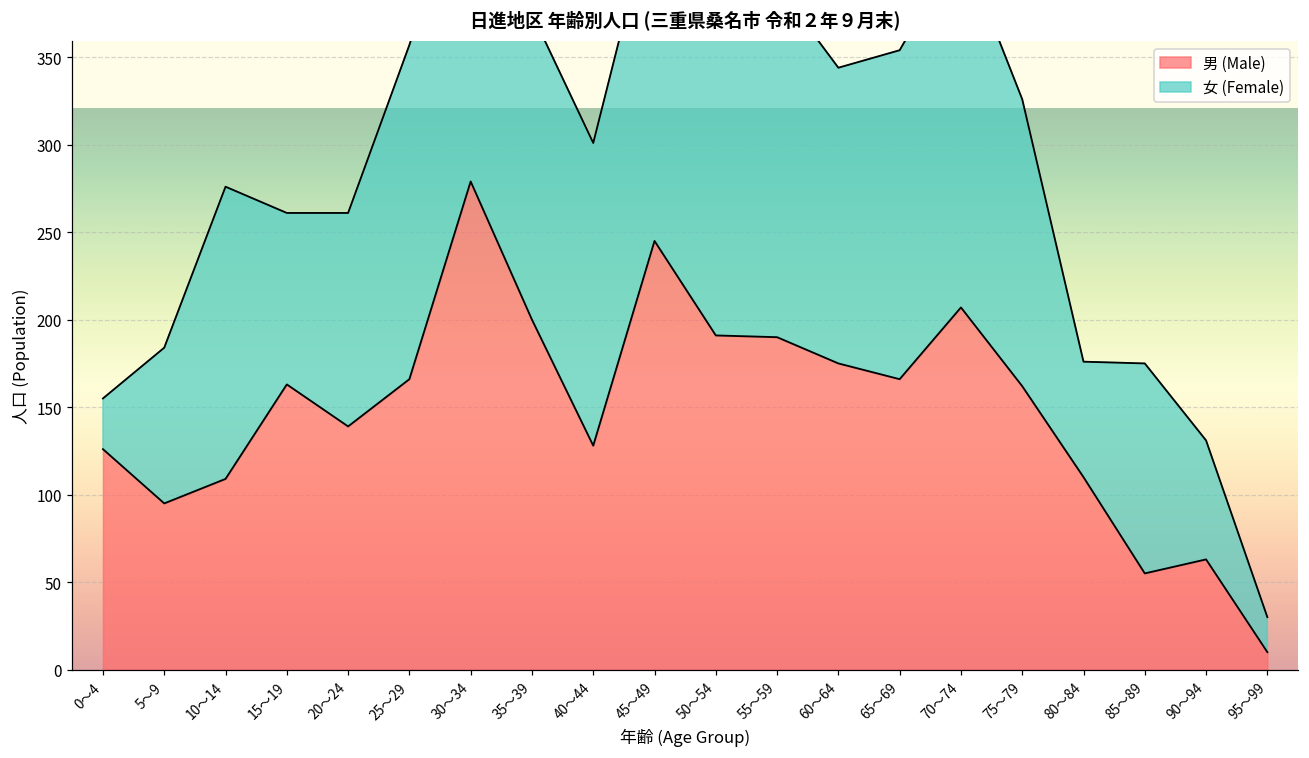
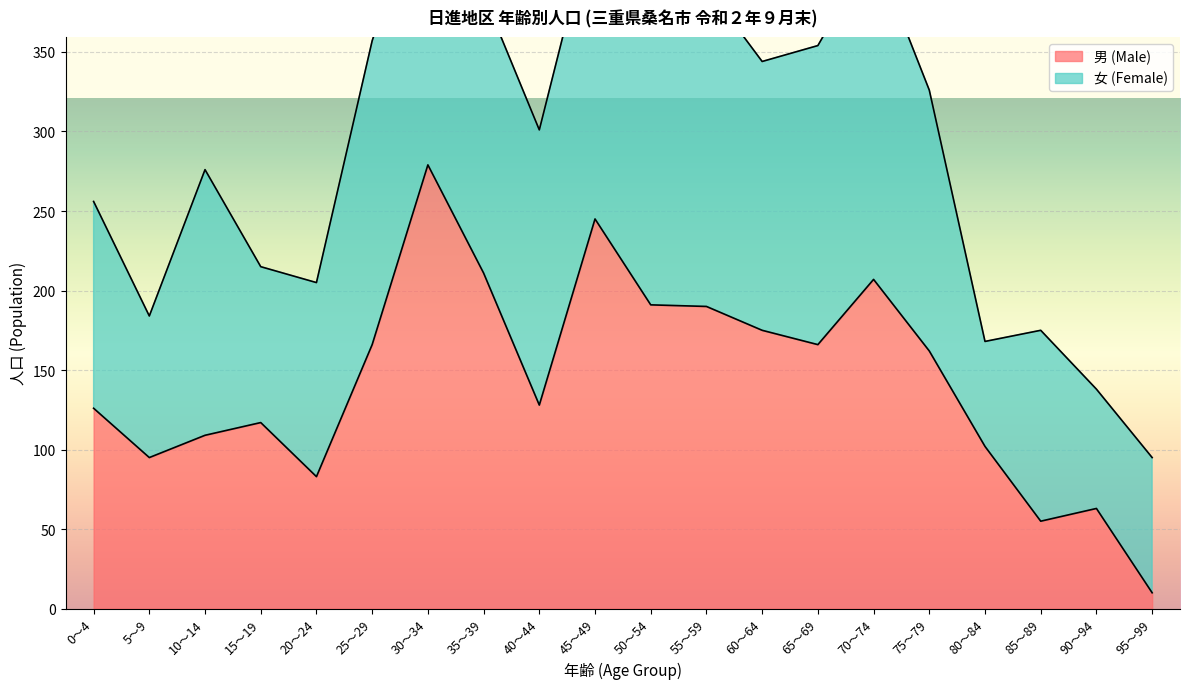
女 (Female), 0～4: 29 -> 130
男 (Male), 15～19: 163 -> 117
男 (Male), 20～24: 139 -> 83
男 (Male), 35～39: 200 -> 211
男 (Male), 80～84: 110 -> 102
女 (Female), 90～94: 68 -> 75
女 (Female), 95～99: 20 -> 85
